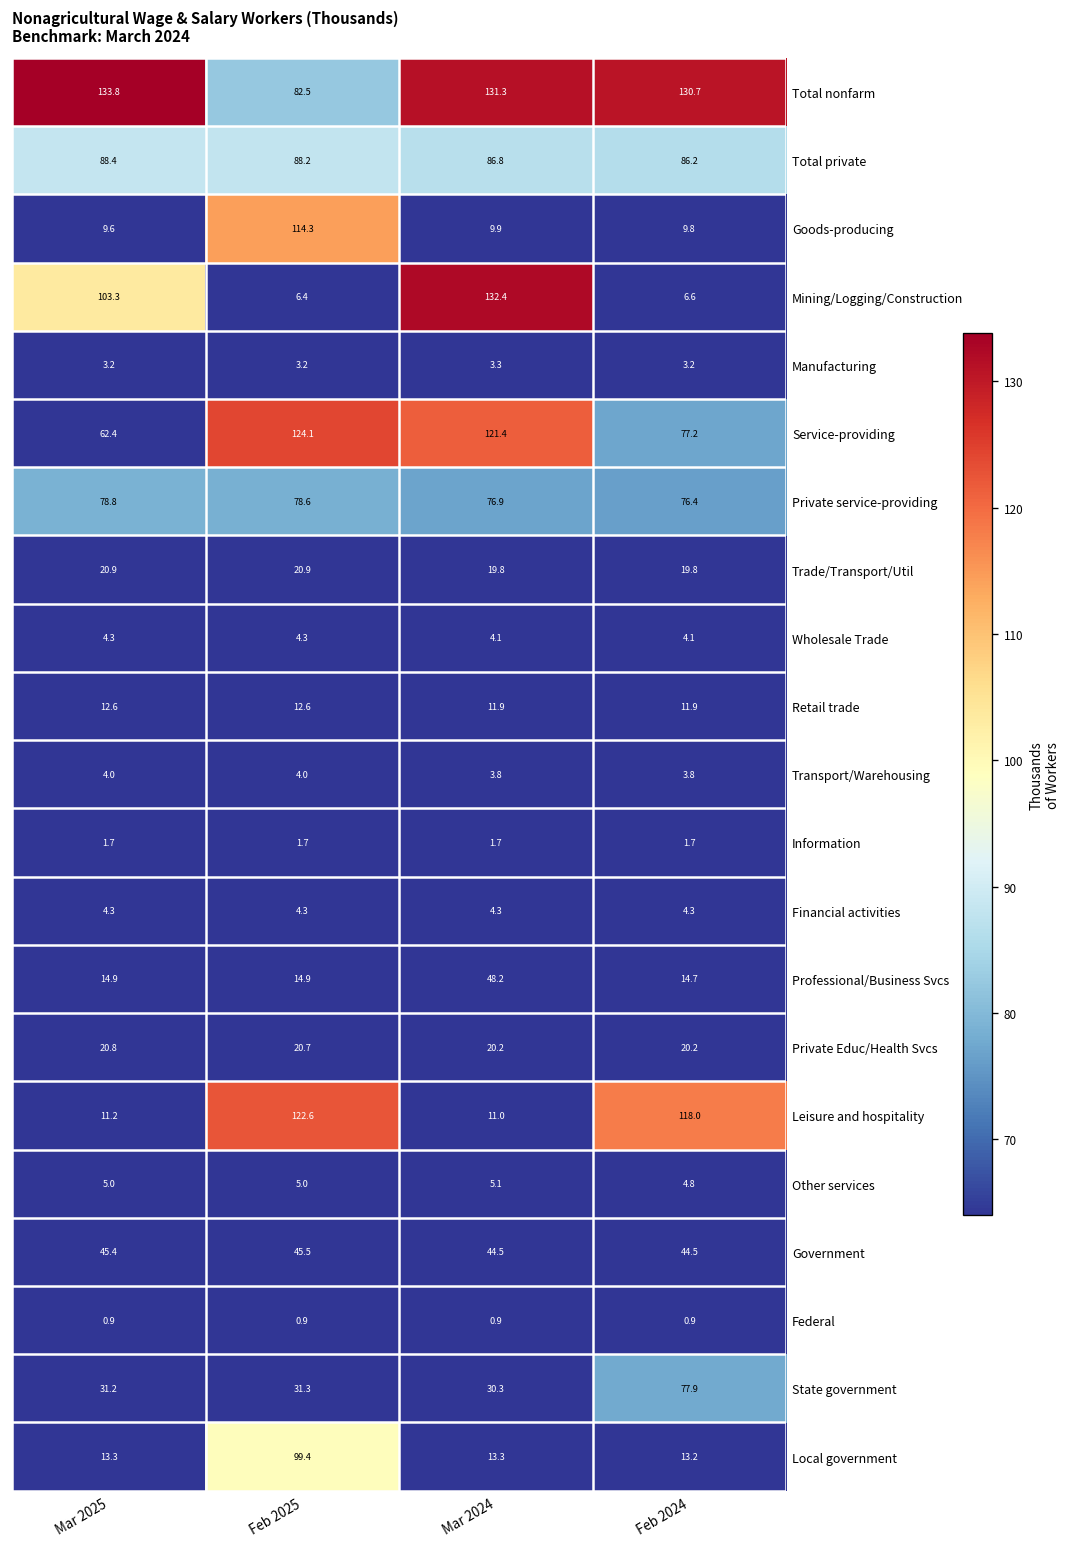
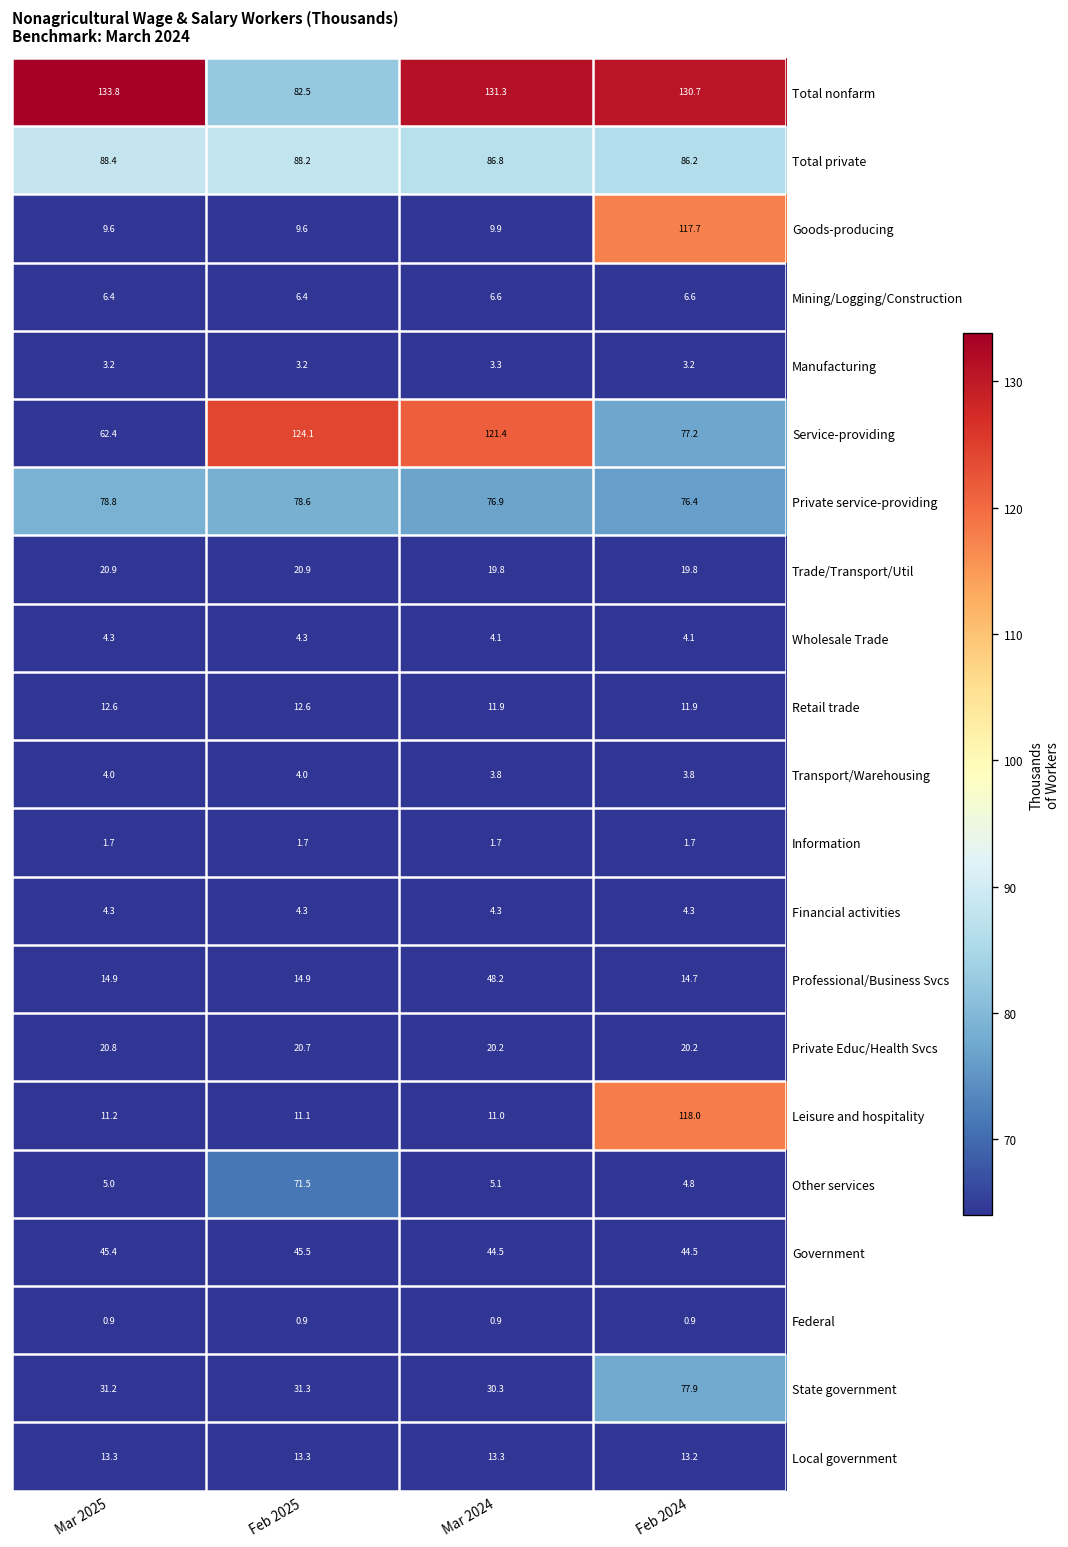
Goods-producing, Feb 2025: 114.3 -> 9.6
Goods-producing, Feb 2024: 9.8 -> 117.7
Mining/Logging/Construction, Mar 2025: 103.3 -> 6.4
Mining/Logging/Construction, Mar 2024: 132.4 -> 6.6
Leisure and hospitality, Feb 2025: 122.6 -> 11.1
Other services, Feb 2025: 5.0 -> 71.5
Local government, Feb 2025: 99.4 -> 13.3
